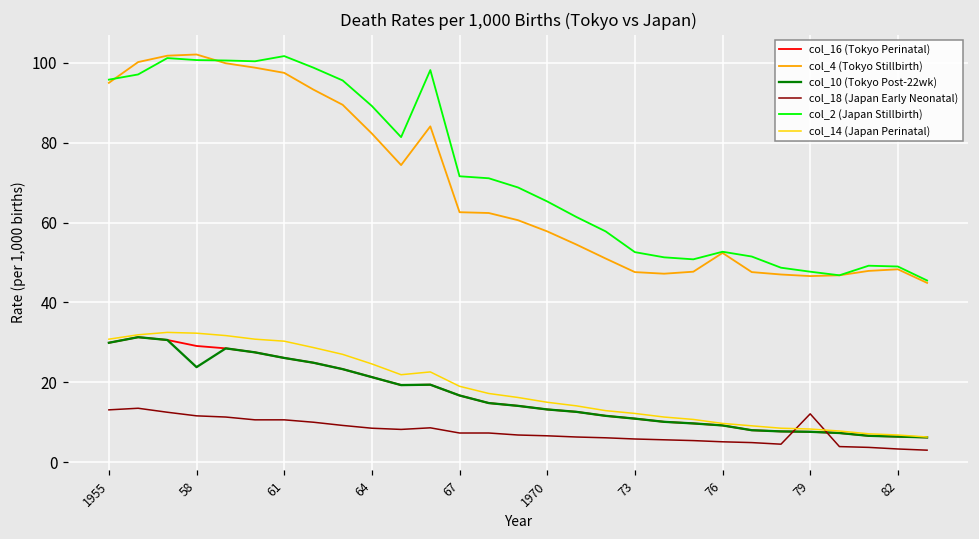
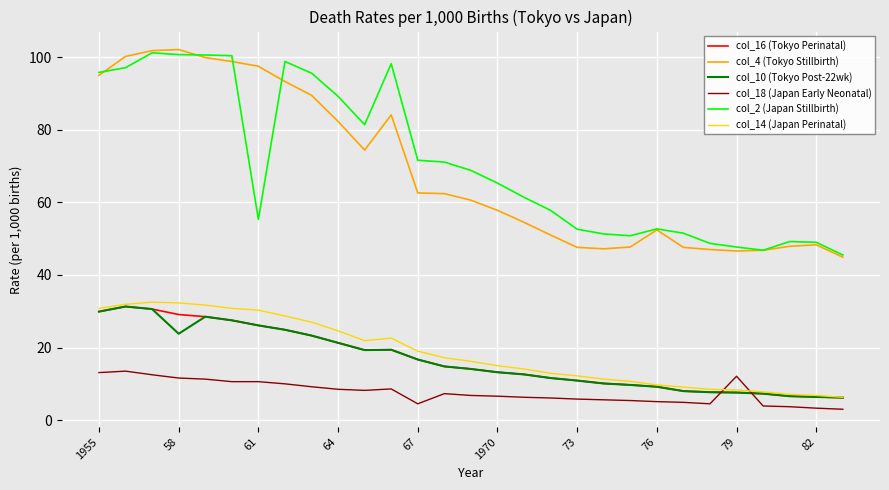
col_2 (Japan Stillbirth), 61: 102 -> 55
col_18 (Japan Early Neonatal), 67: 7 -> 5
